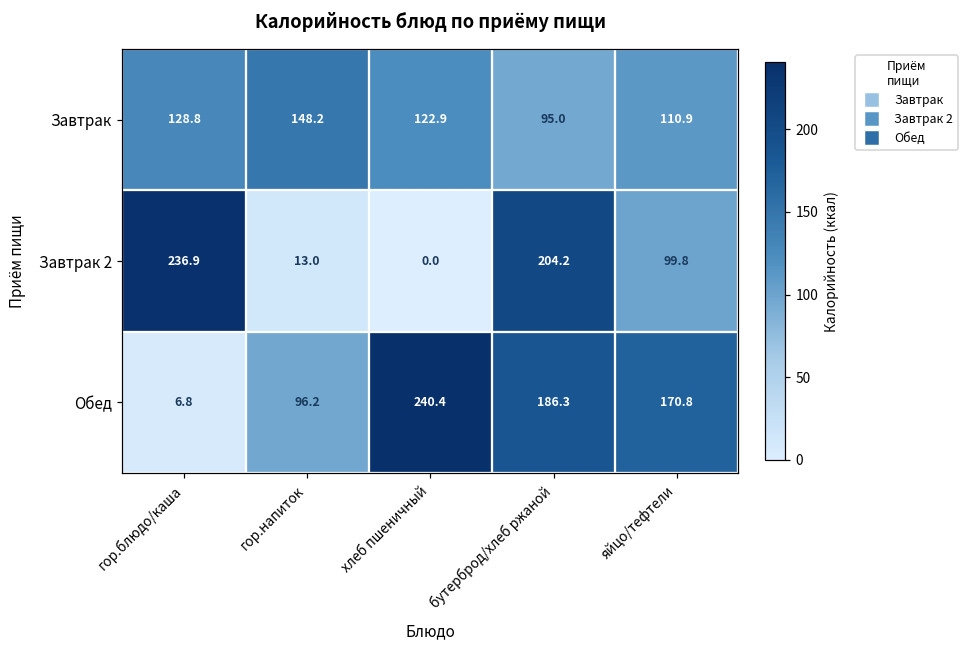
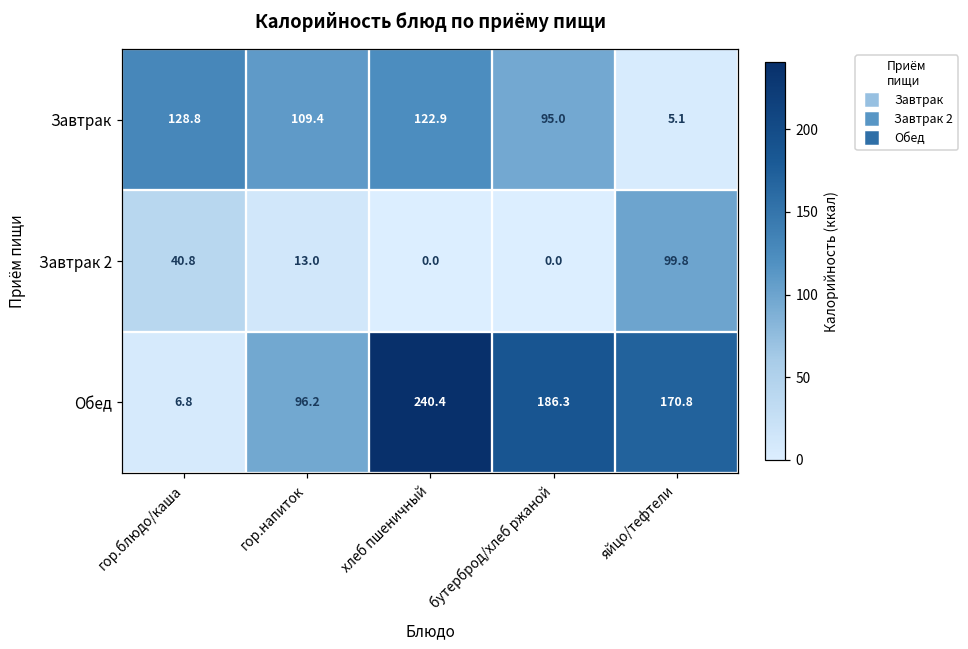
Завтрак, гор.напиток: 148.2 -> 109.4
Завтрак, яйцо/тефтели: 110.9 -> 5.1
Завтрак 2, гор.блюдо/каша: 236.9 -> 40.8
Завтрак 2, бутерброд/хлеб ржаной: 204.2 -> 0.0
